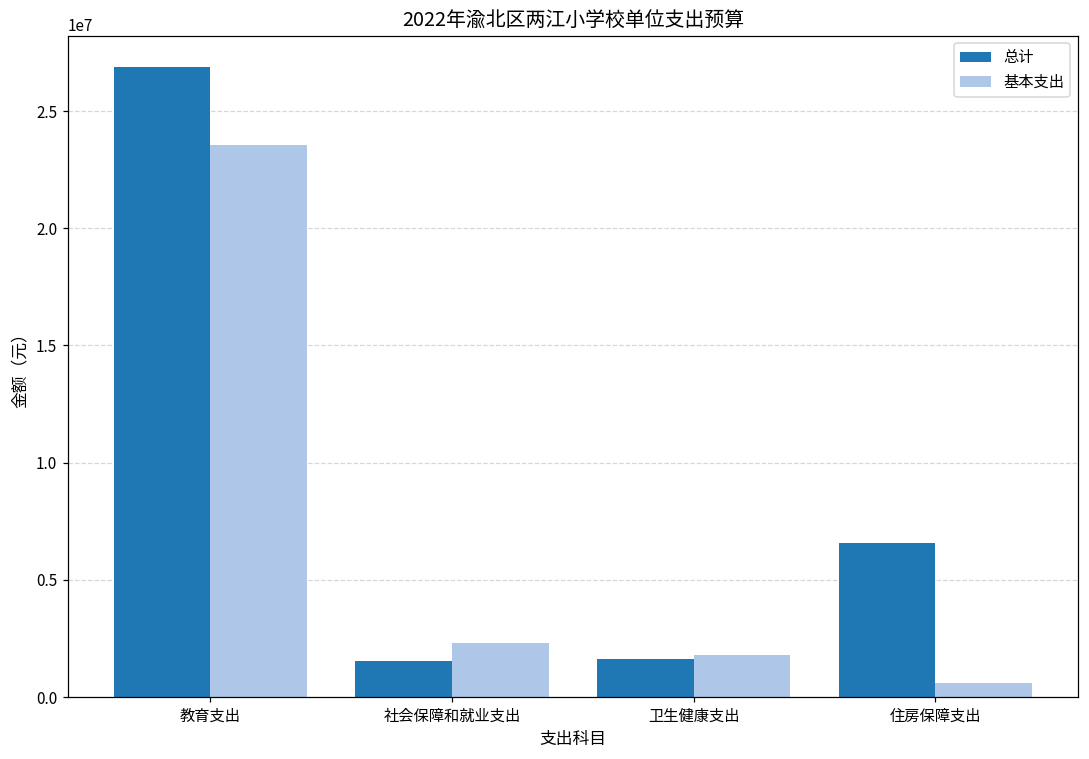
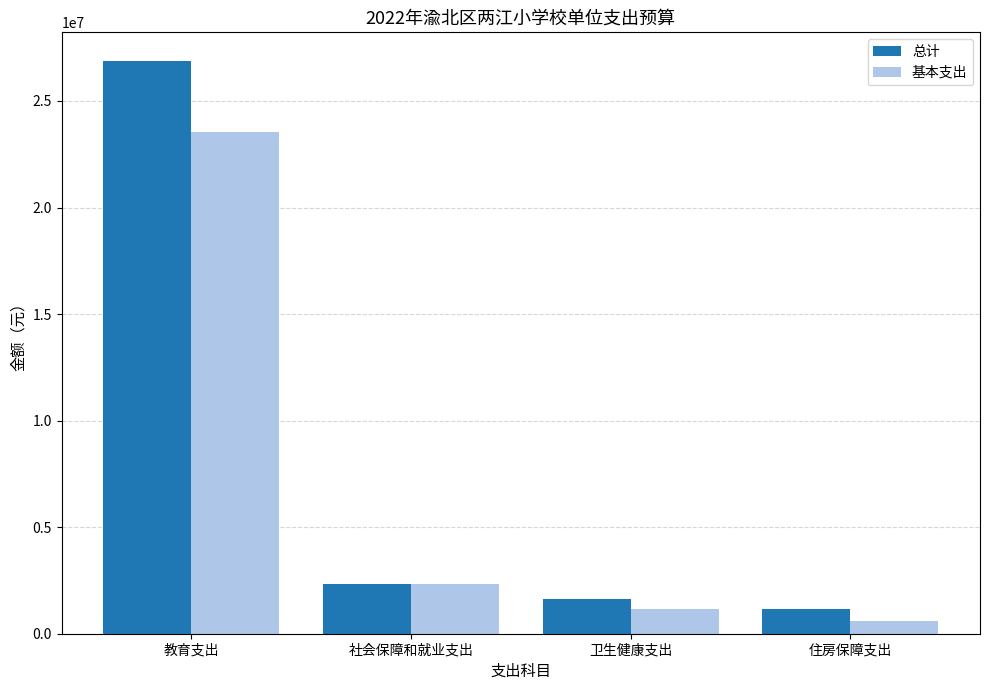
总计, 社会保障和就业支出: 1500000 -> 2300000
基本支出, 卫生健康支出: 1800000 -> 1200000
总计, 住房保障支出: 6600000 -> 1200000
